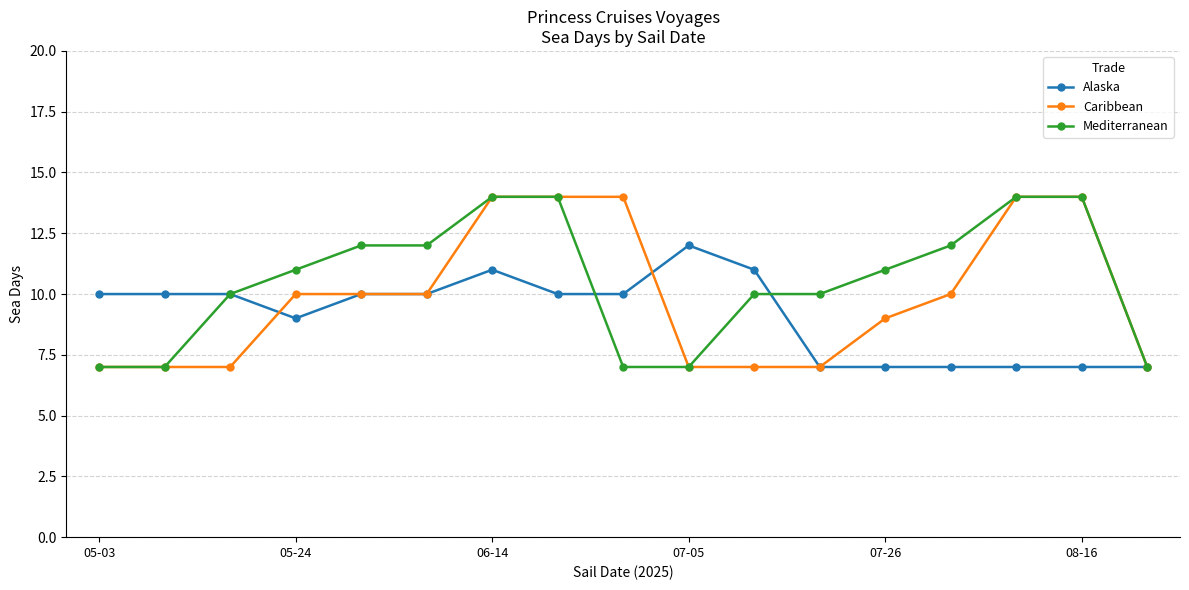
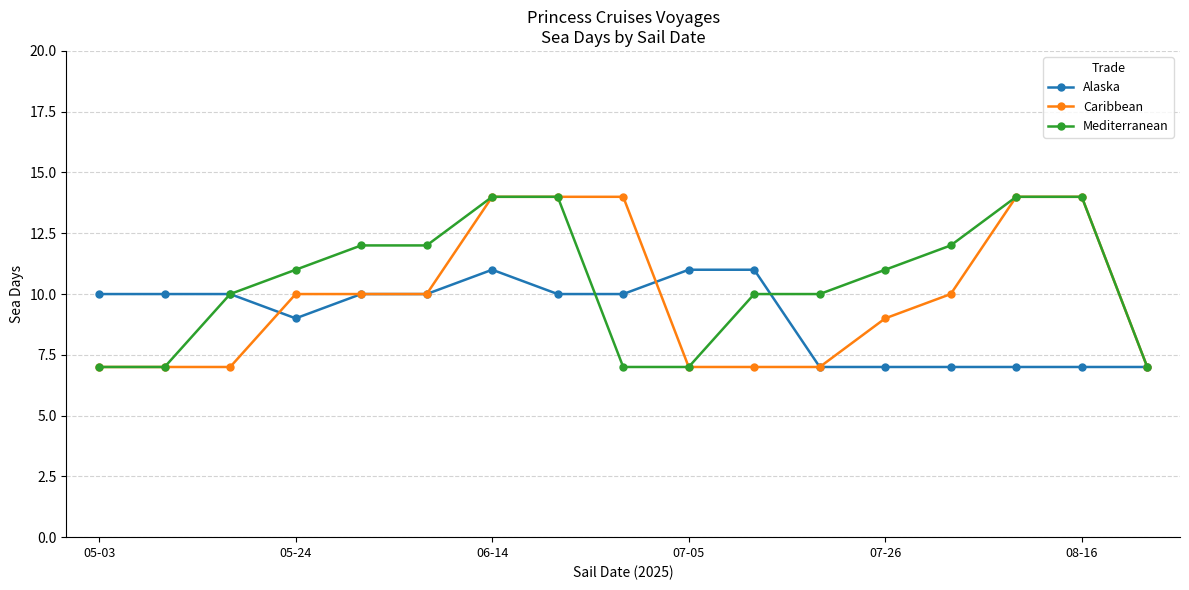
Alaska, 07-05: 12 -> 11
